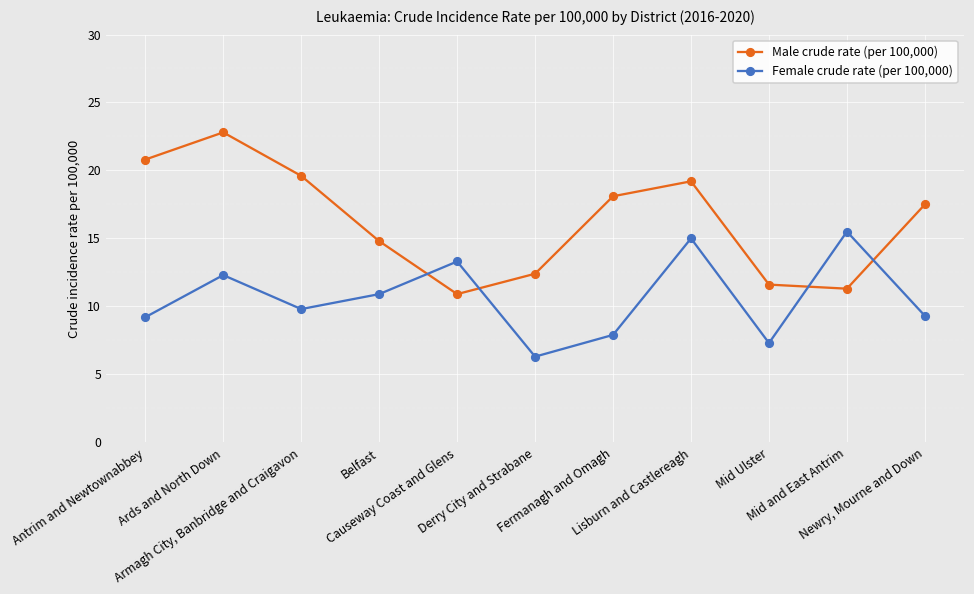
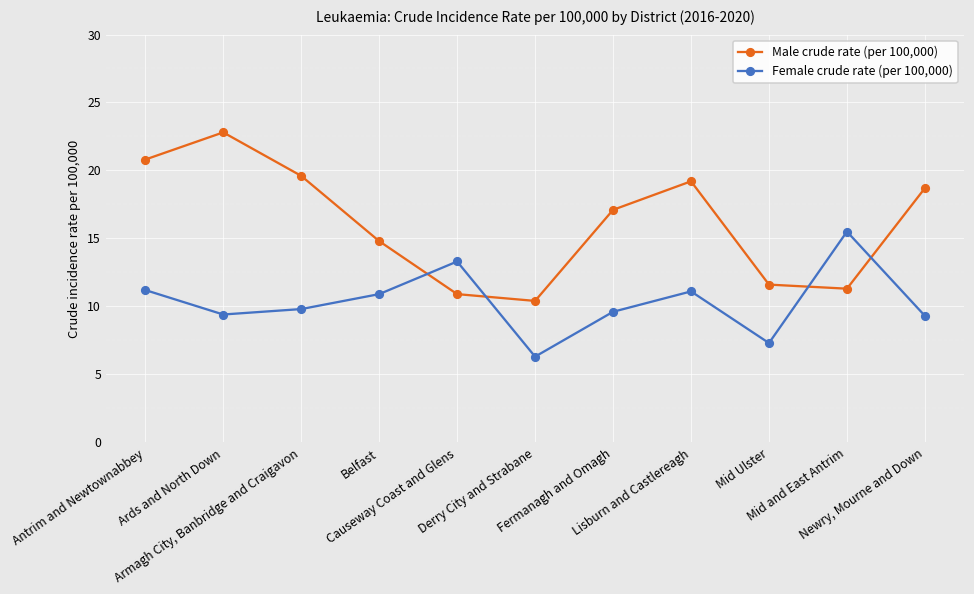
Female crude rate (per 100,000), Antrim and Newtownabbey: 9.2 -> 11.2
Female crude rate (per 100,000), Ards and North Down: 12.3 -> 9.4
Male crude rate (per 100,000), Derry City and Strabane: 12.4 -> 10.4
Male crude rate (per 100,000), Fermanagh and Omagh: 18.1 -> 17.1
Female crude rate (per 100,000), Fermanagh and Omagh: 7.9 -> 9.6
Female crude rate (per 100,000), Lisburn and Castlereagh: 15.0 -> 11.1
Male crude rate (per 100,000), Newry, Mourne and Down: 17.5 -> 18.7
